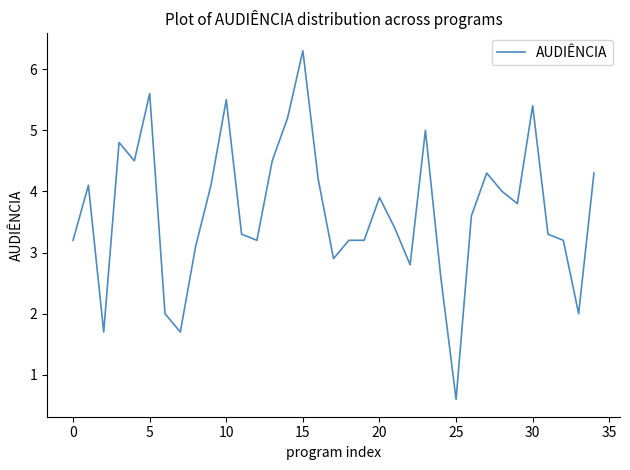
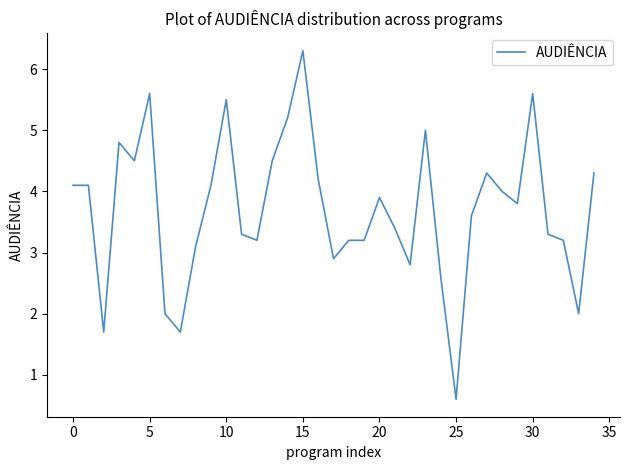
0: 3.2 -> 4.1
30: 5.4 -> 5.6
